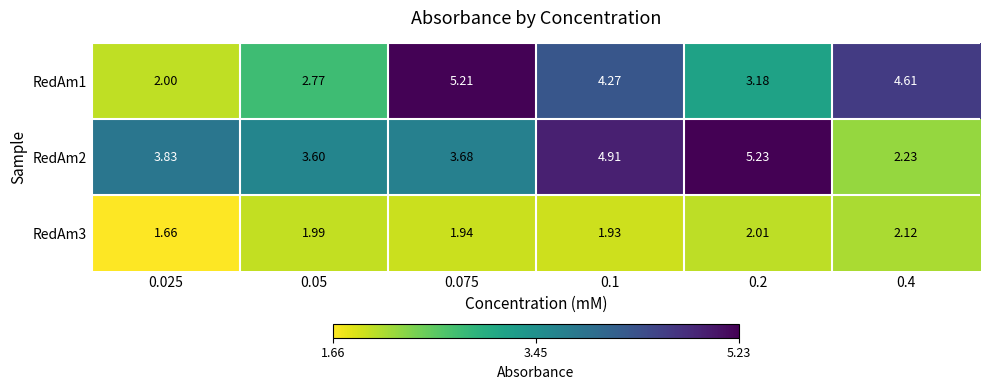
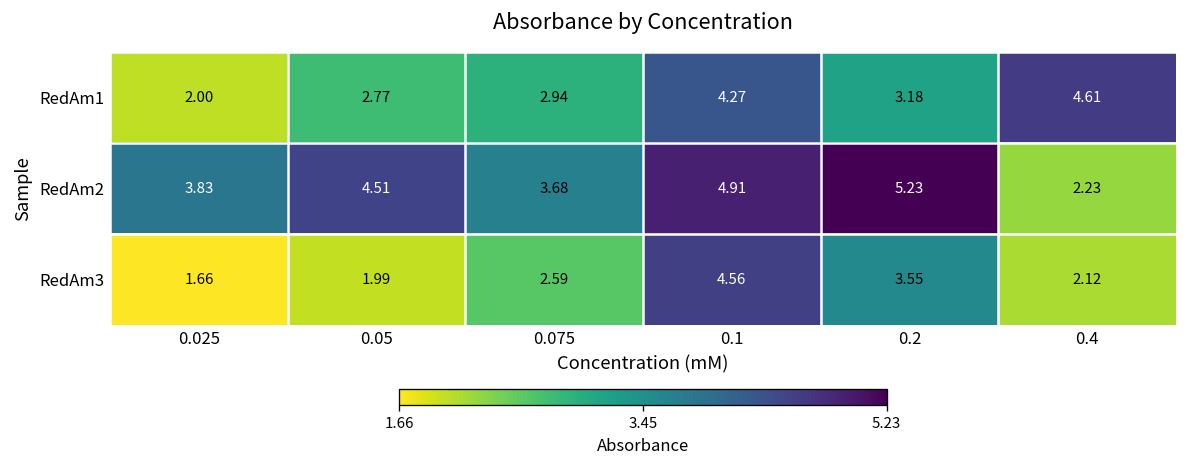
RedAm1, 0.075: 5.21 -> 2.94
RedAm2, 0.05: 3.60 -> 4.51
RedAm3, 0.075: 1.94 -> 2.59
RedAm3, 0.1: 1.93 -> 4.56
RedAm3, 0.2: 2.01 -> 3.55
